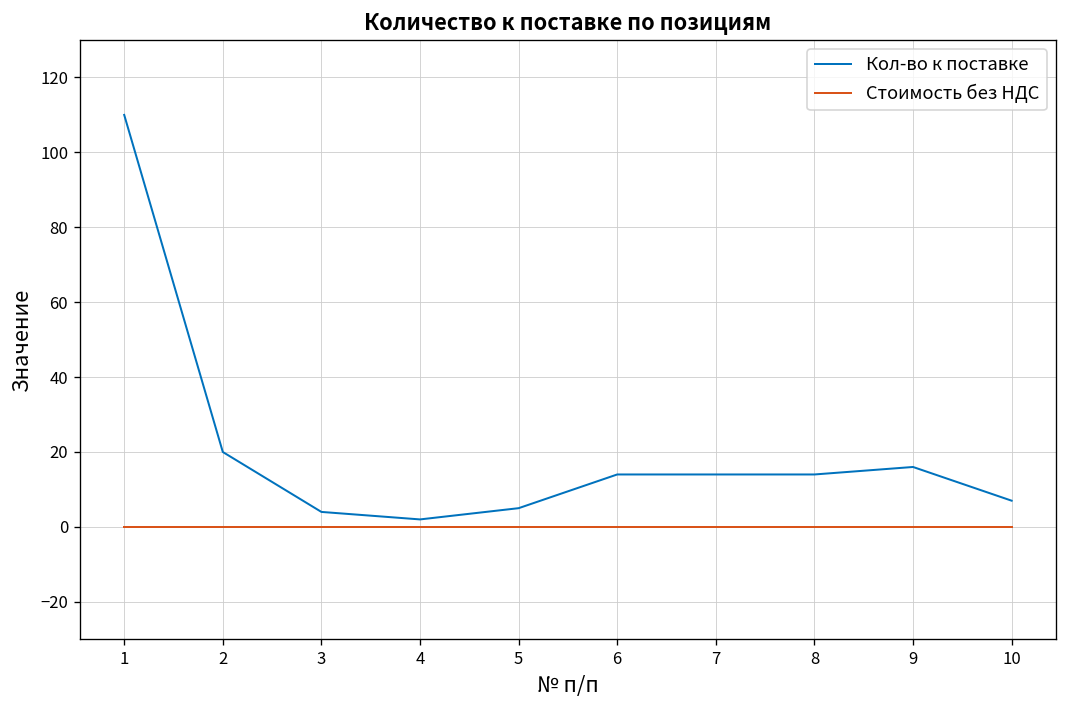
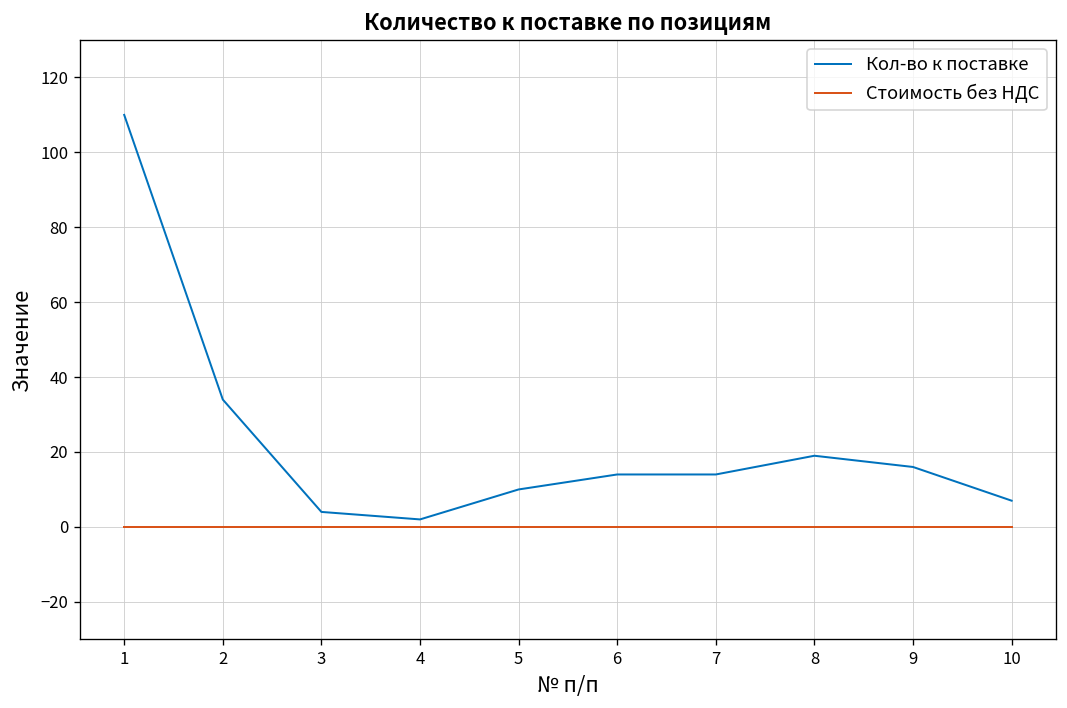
Кол-во к поставке, 2: 20 -> 34
Кол-во к поставке, 5: 5 -> 10
Кол-во к поставке, 8: 14 -> 19
